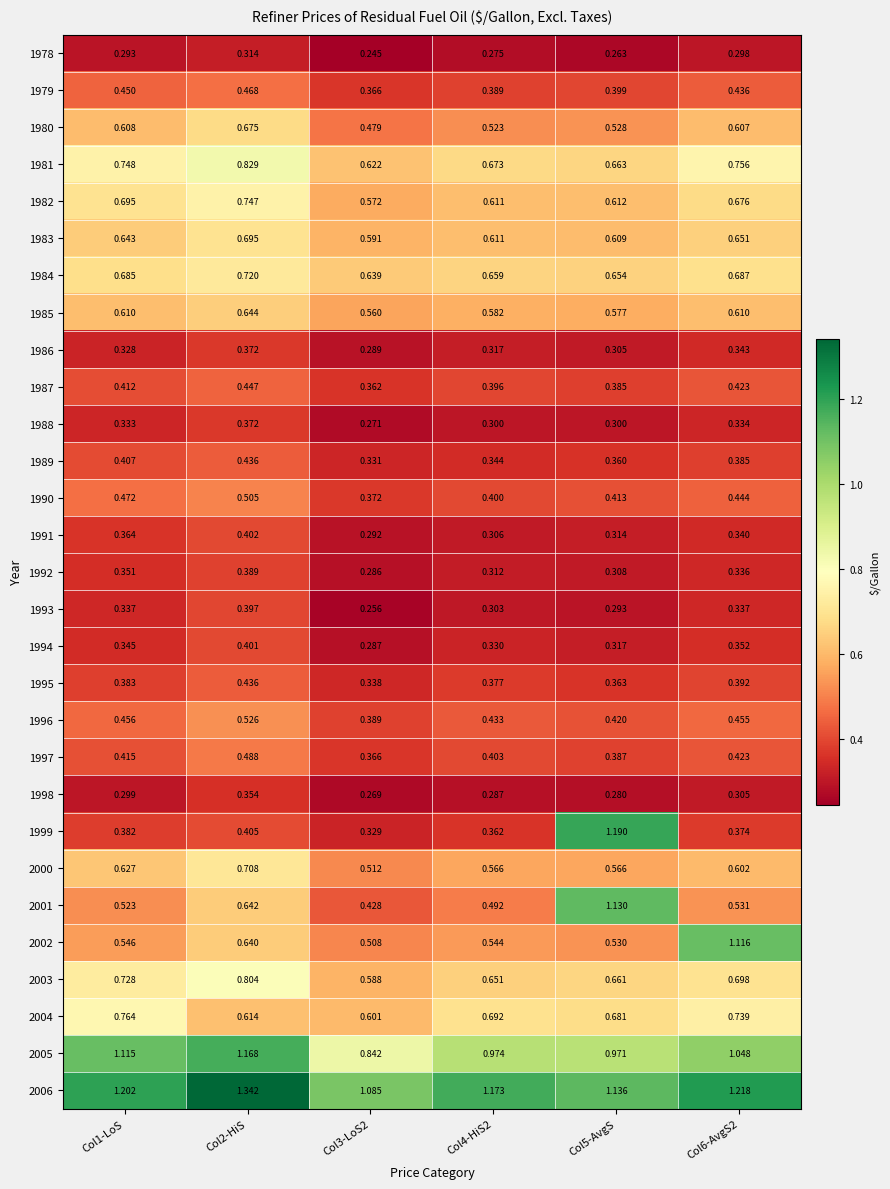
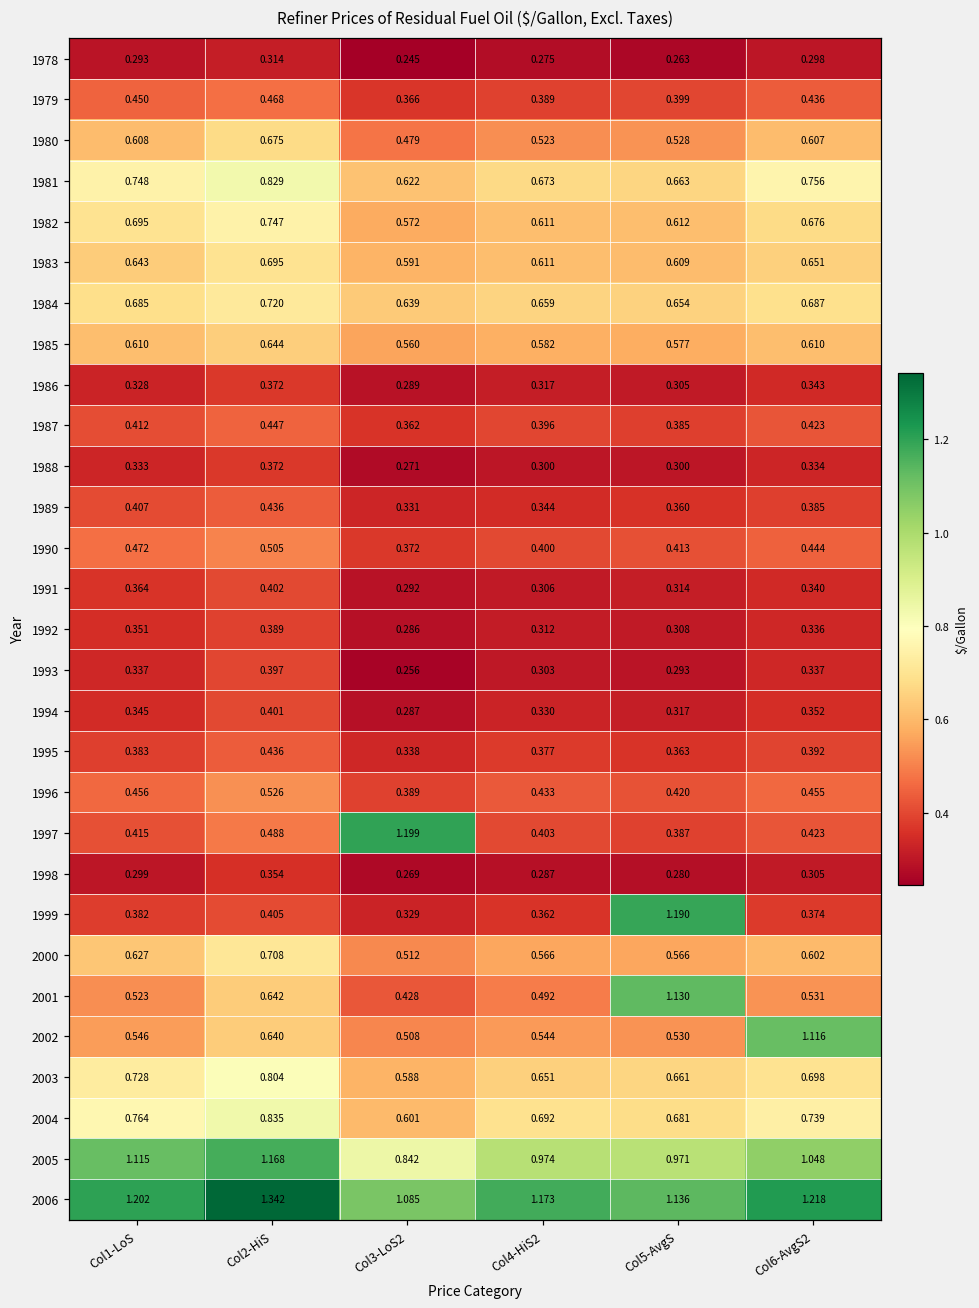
1997, Col3-LoS2: 0.366 -> 1.199
2004, Col2-HiS: 0.614 -> 0.835
